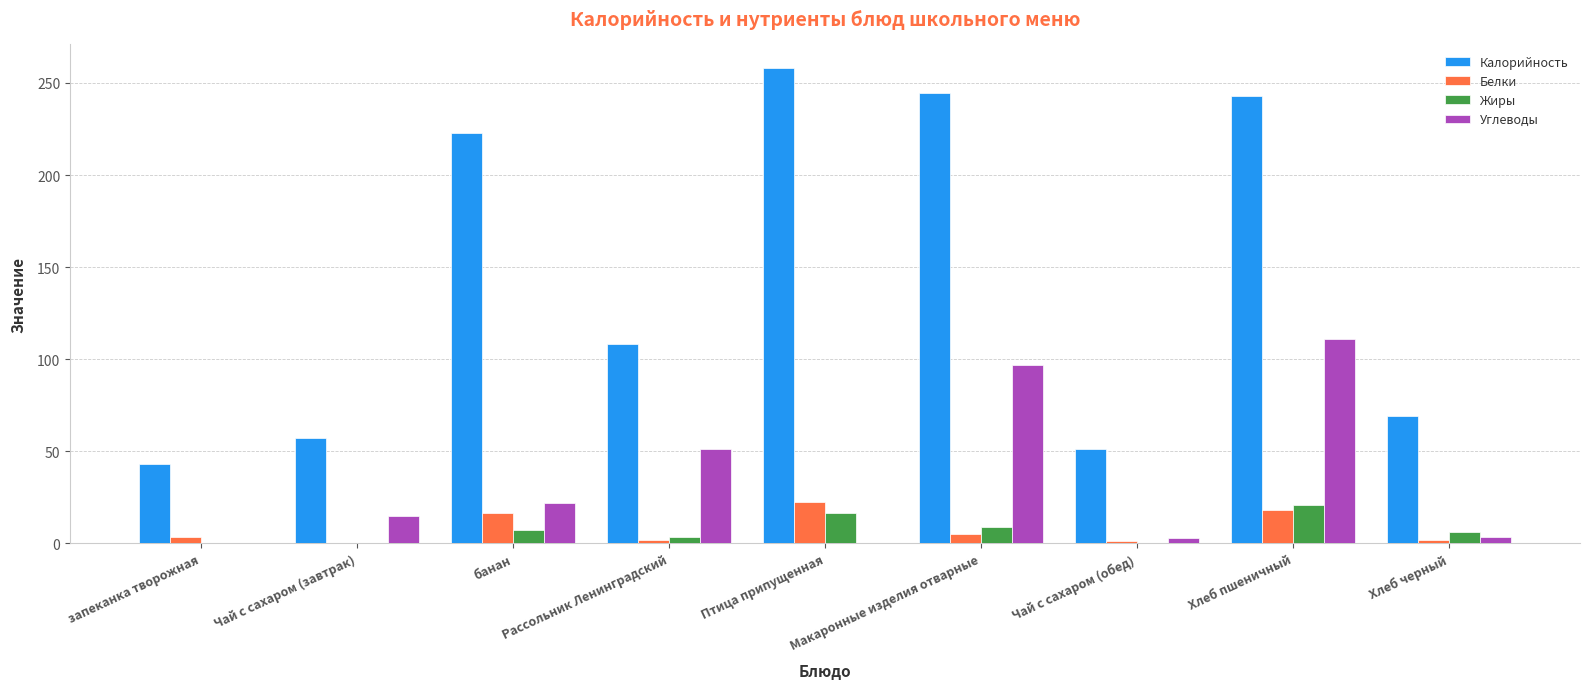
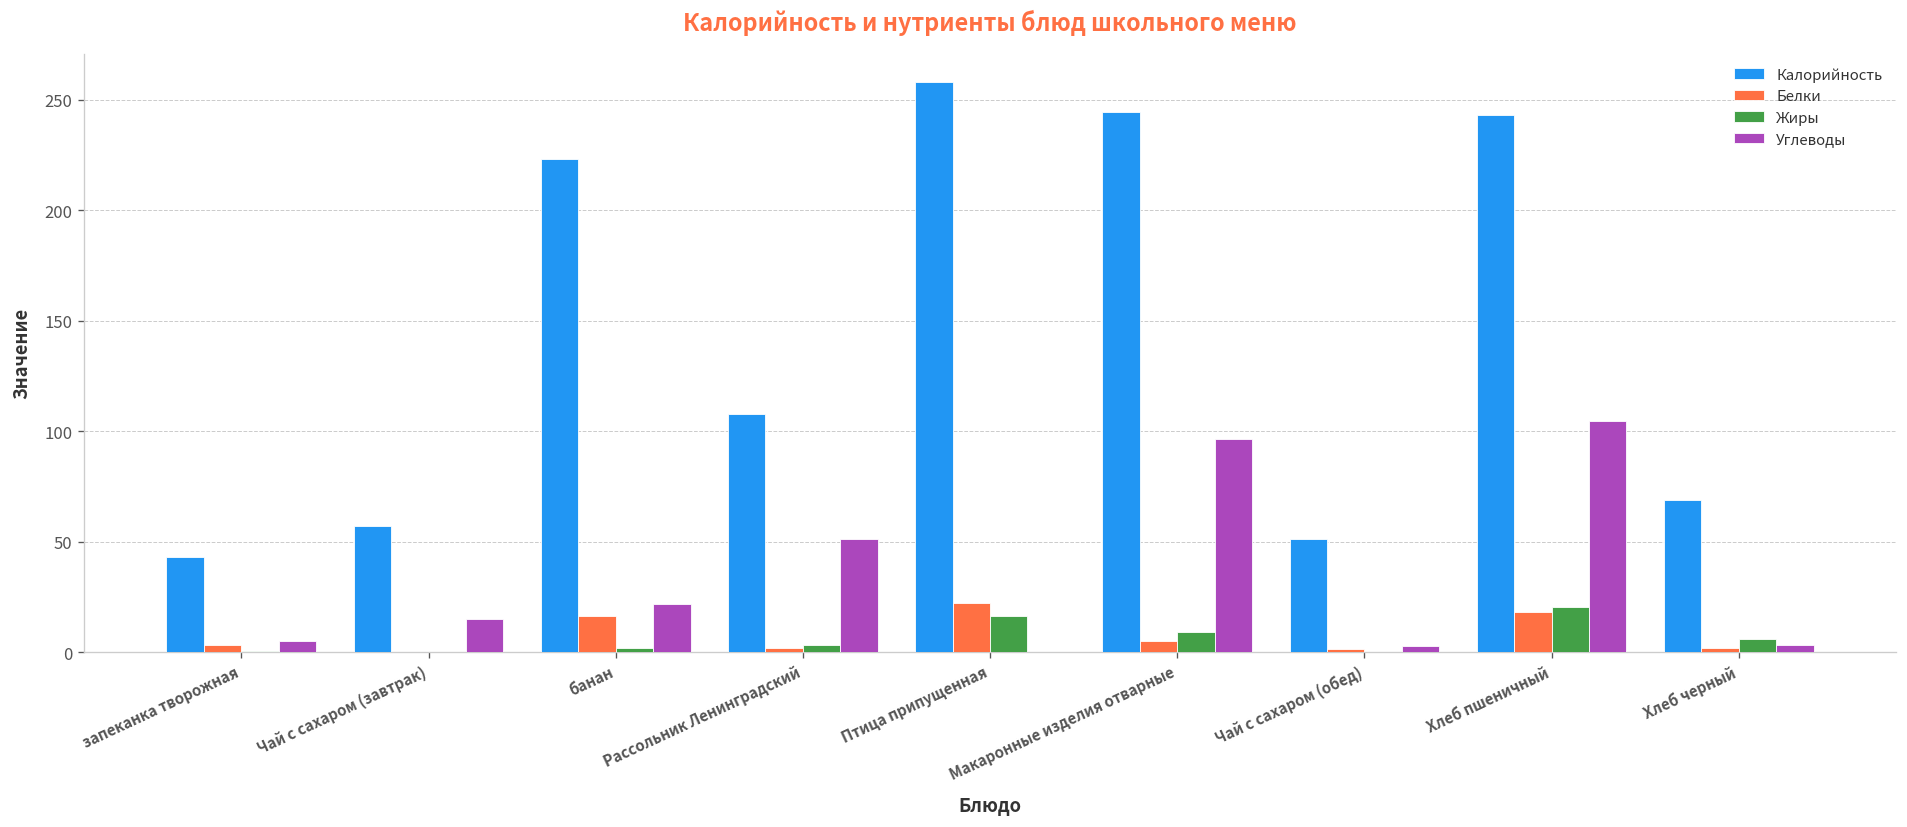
Углеводы, запеканка творожная: 0 -> 5
Жиры, банан: 7 -> 2
Углеводы, Хлеб пшеничный: 111 -> 105
